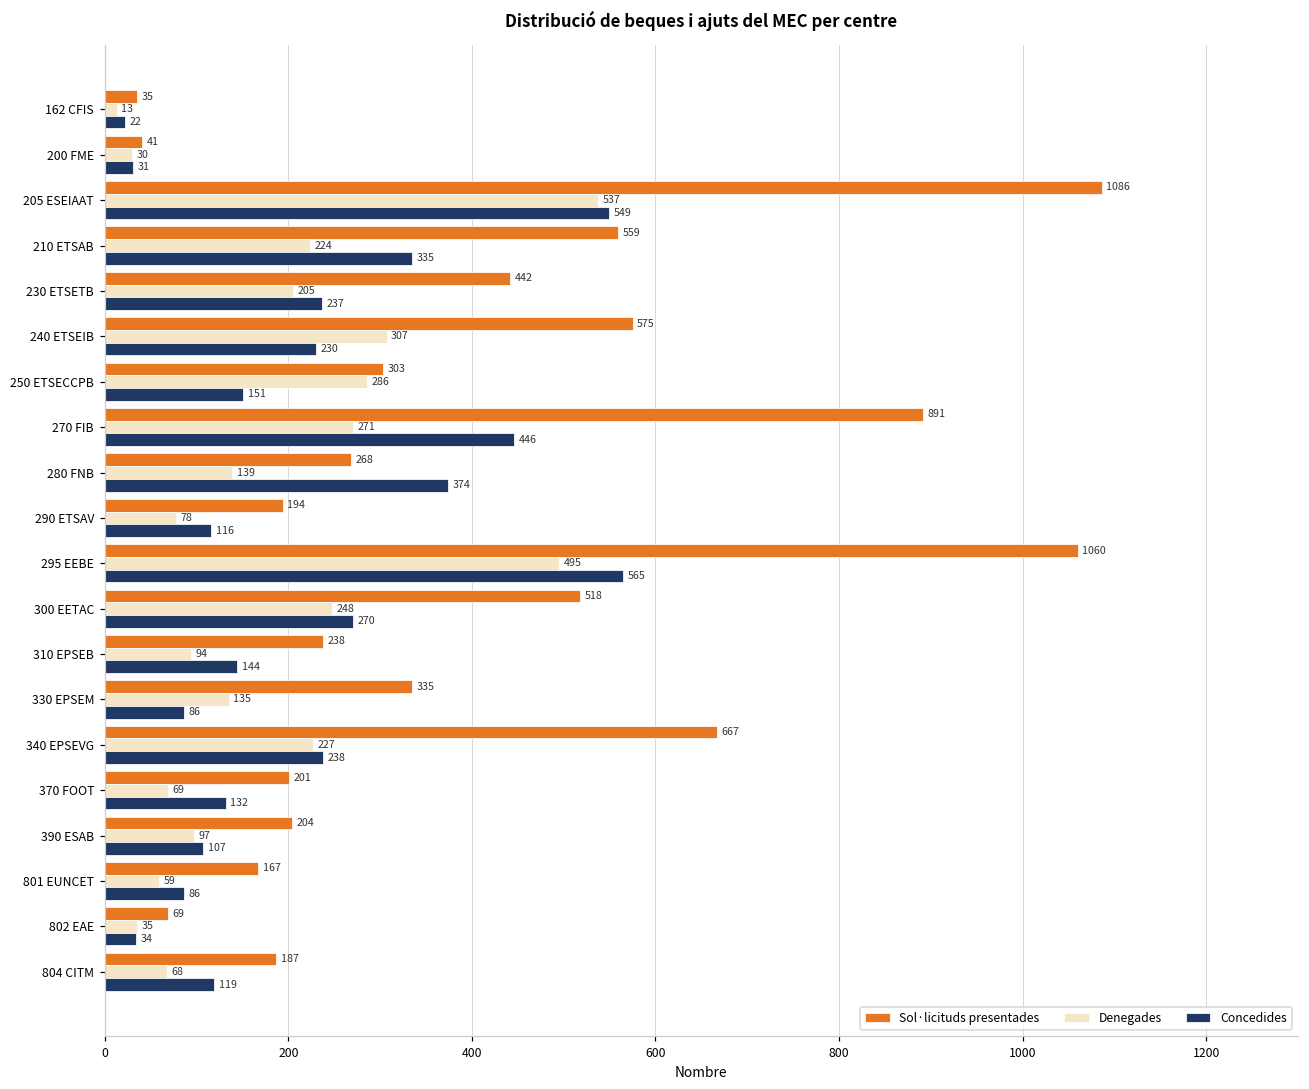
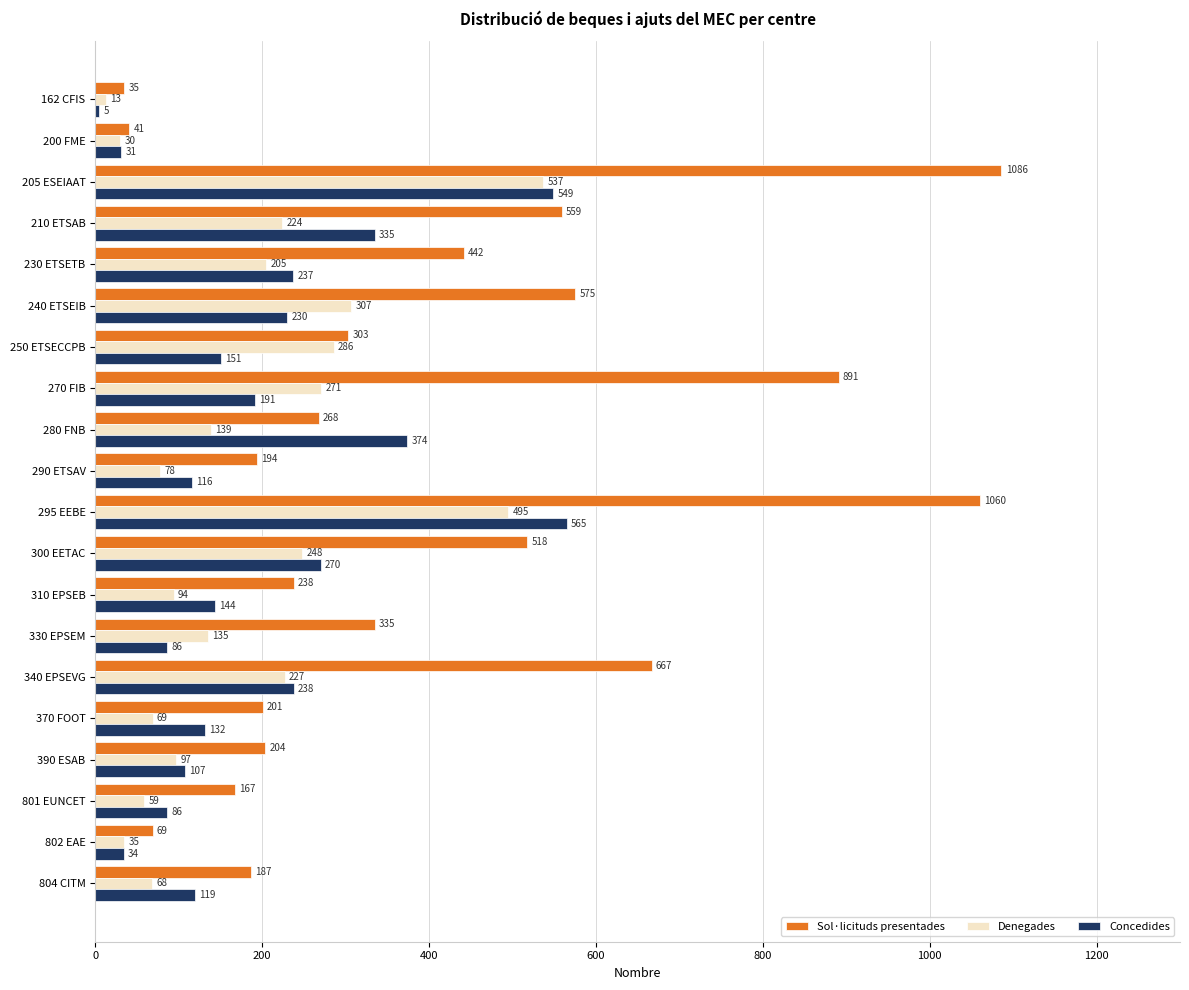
Concedides, 162 CFIS: 22 -> 5
Concedides, 270 FIB: 446 -> 191
